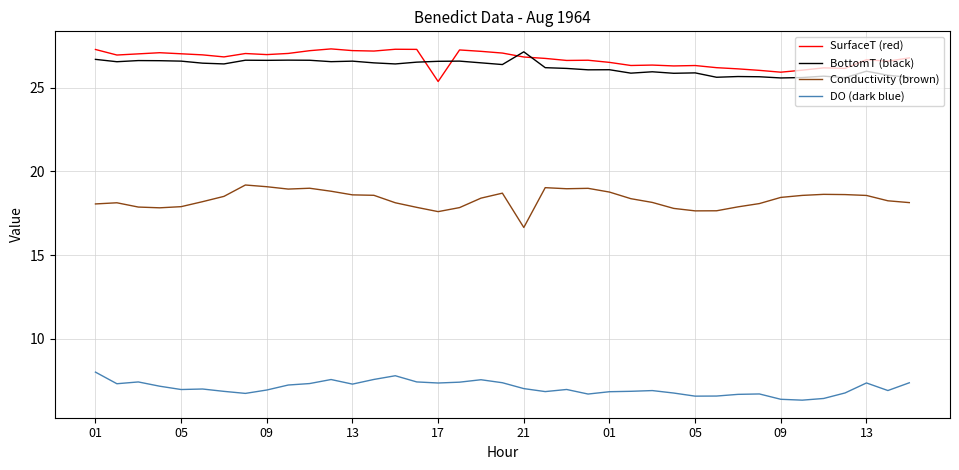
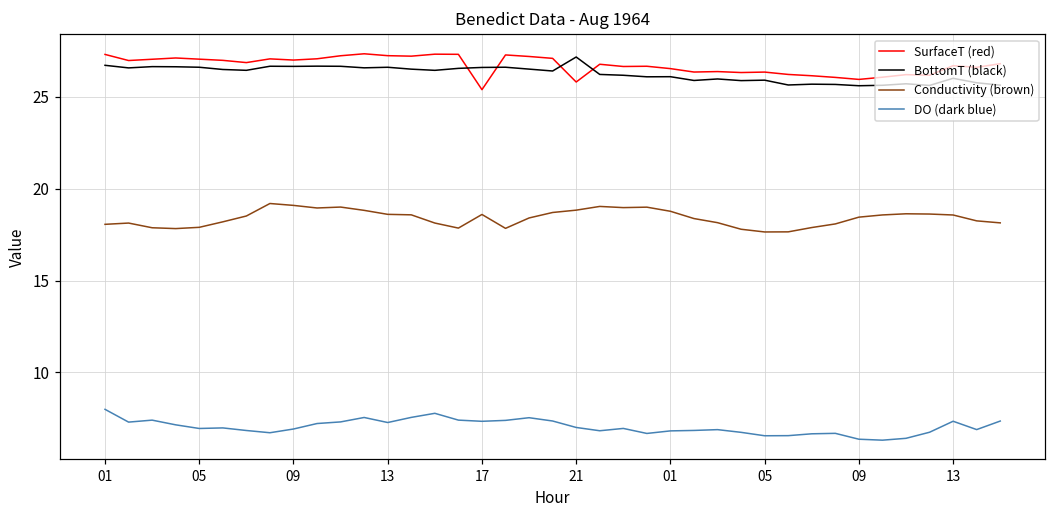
Conductivity (brown), 17: 17.6 -> 18.6
SurfaceT (red), 21: 26.8 -> 25.8
Conductivity (brown), 21: 16.6 -> 18.8
